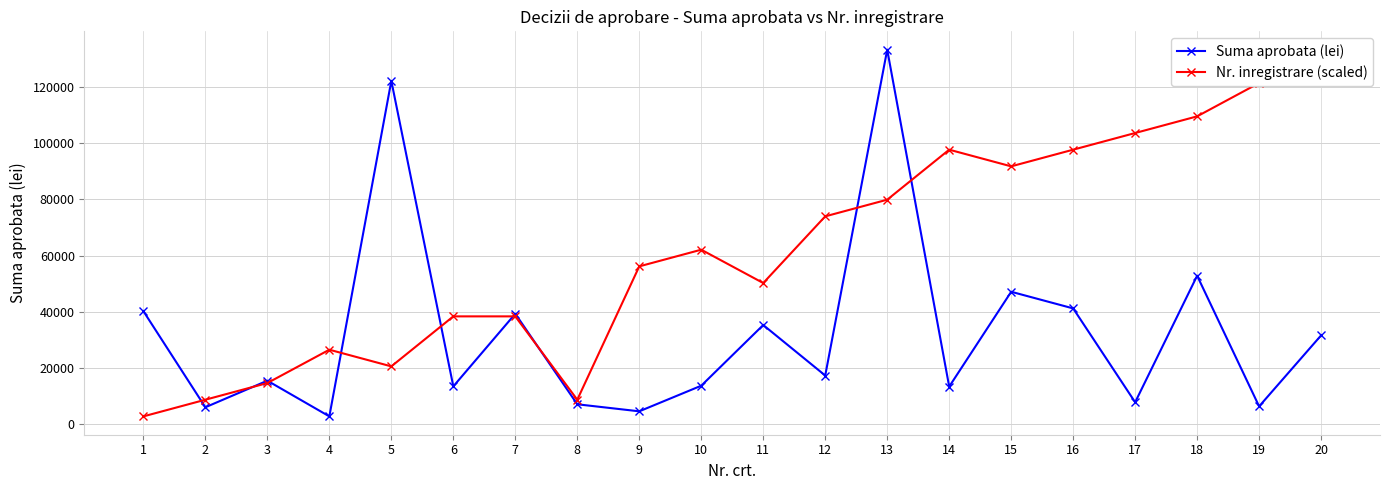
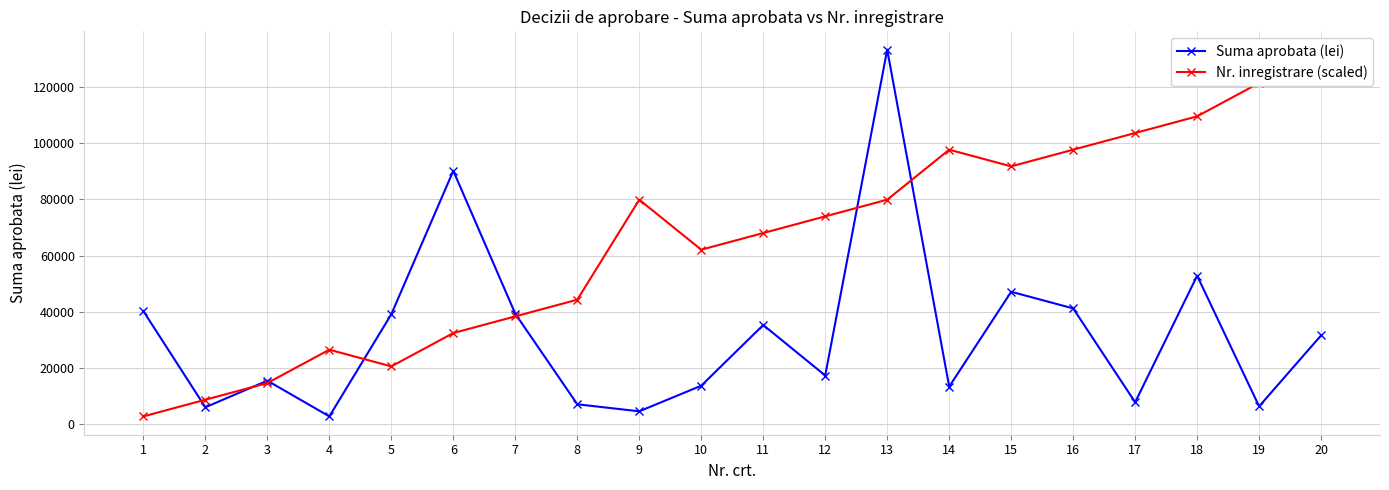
Suma aprobata (lei), 5: 122000 -> 39000
Suma aprobata (lei), 6: 13000 -> 90000
Nr. inregistrare (scaled), 6: 38000 -> 32000
Nr. inregistrare (scaled), 8: 9000 -> 44000
Nr. inregistrare (scaled), 9: 56000 -> 80000
Nr. inregistrare (scaled), 11: 50000 -> 68000
